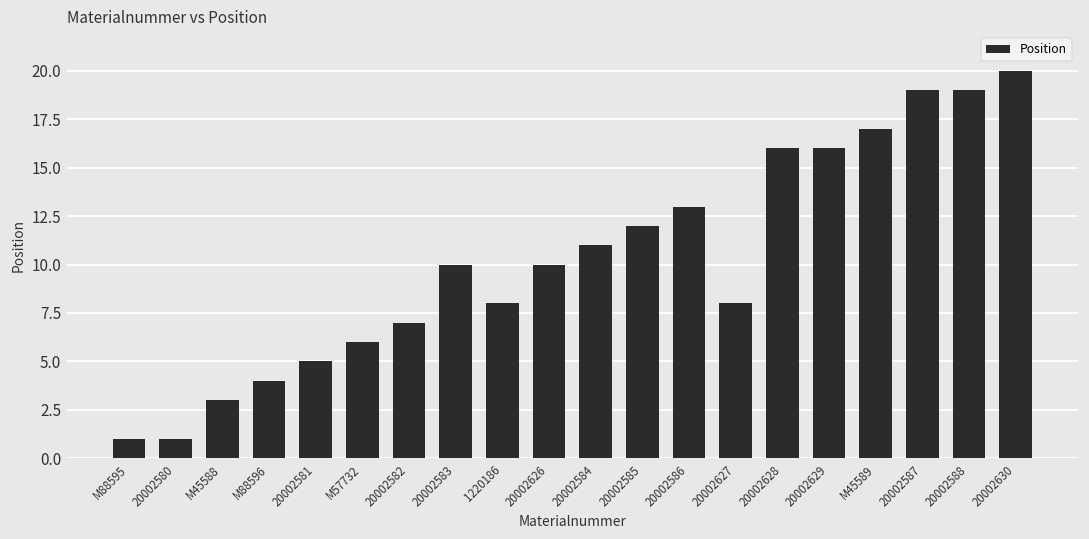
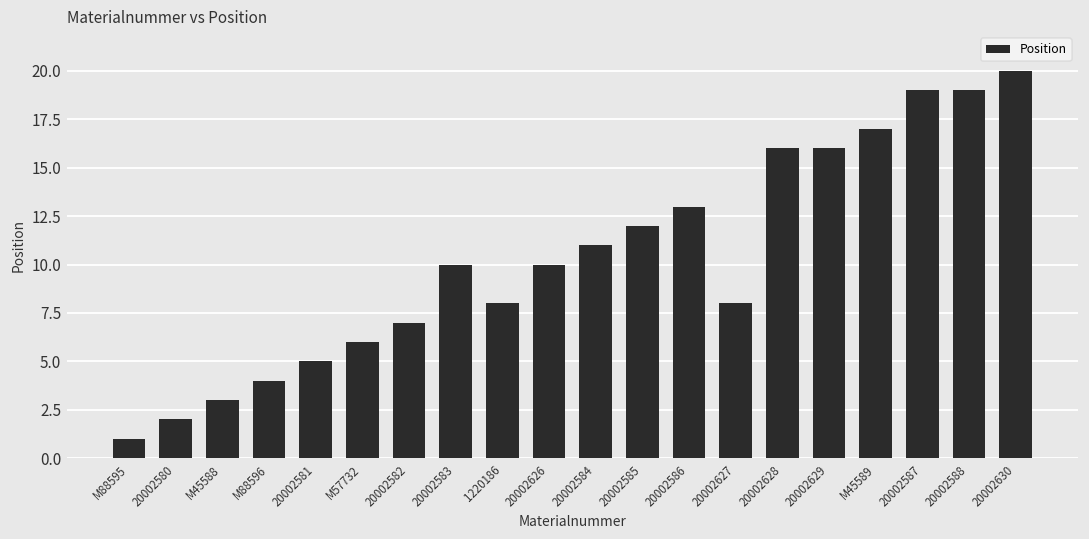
20002580: 1 -> 2
